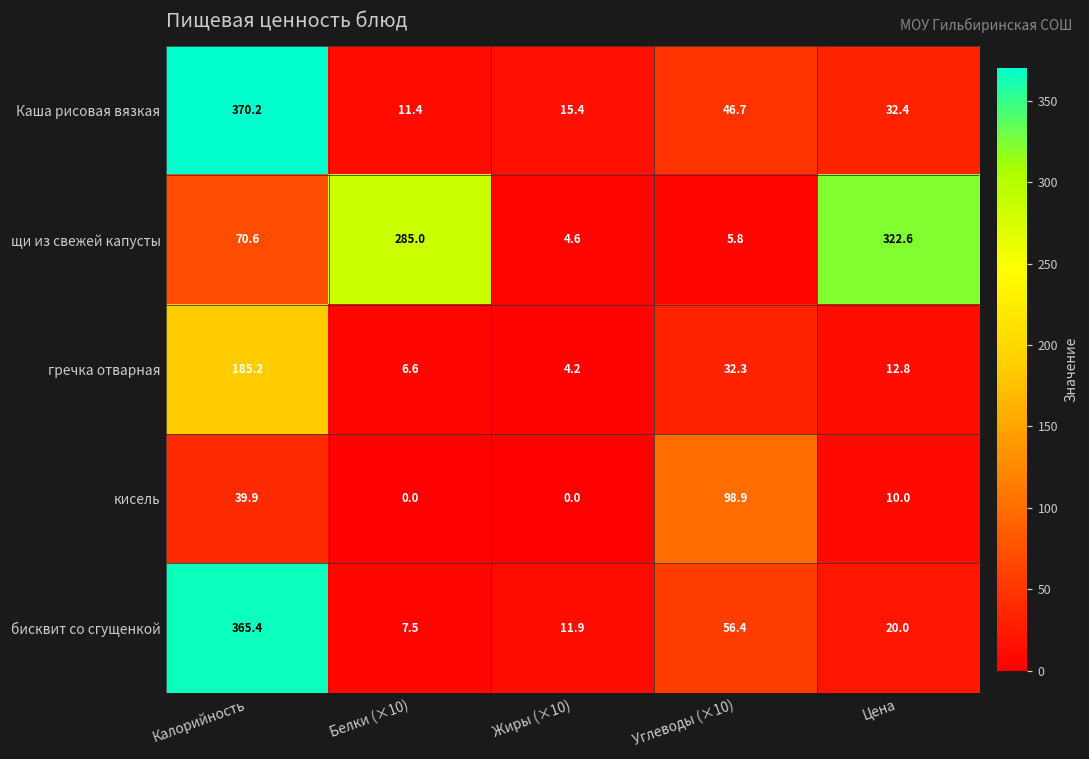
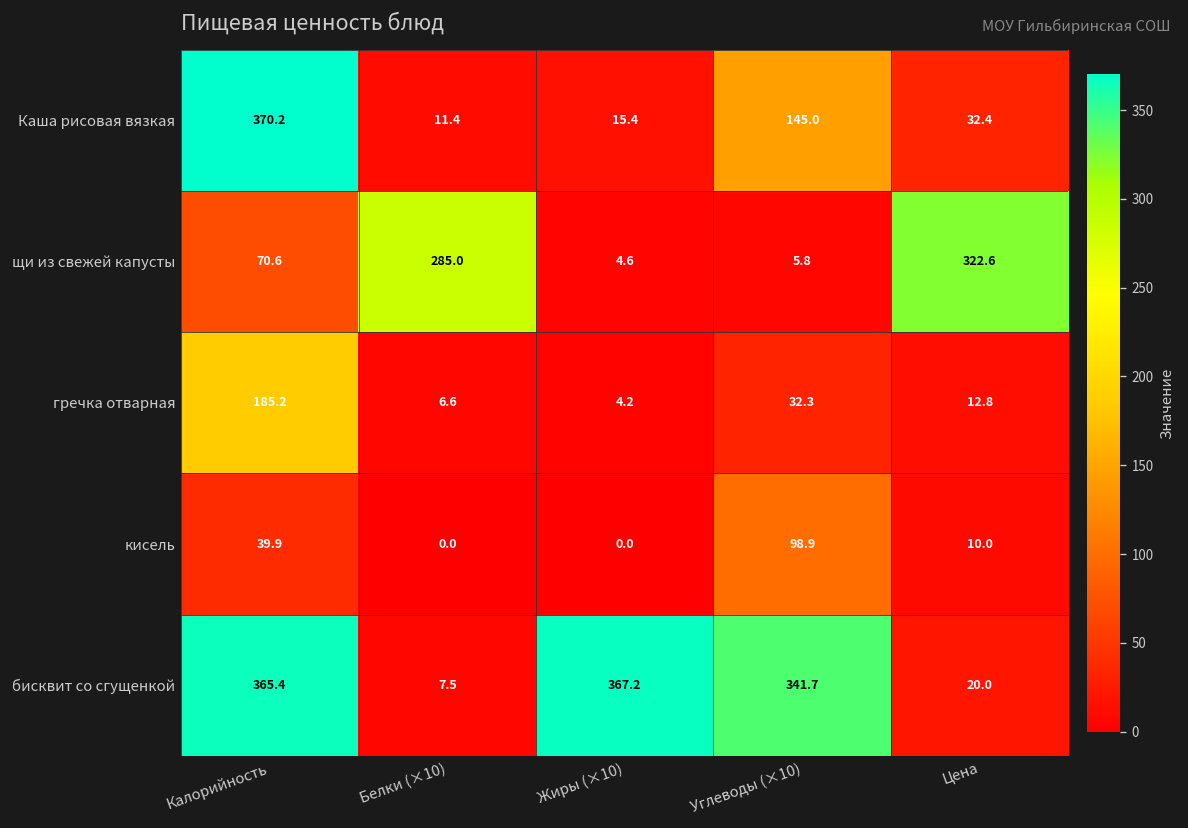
Каша рисовая вязкая, Углеводы (×10): 46.7 -> 145.0
бисквит со сгущенкой, Жиры (×10): 11.9 -> 367.2
бисквит со сгущенкой, Углеводы (×10): 56.4 -> 341.7
